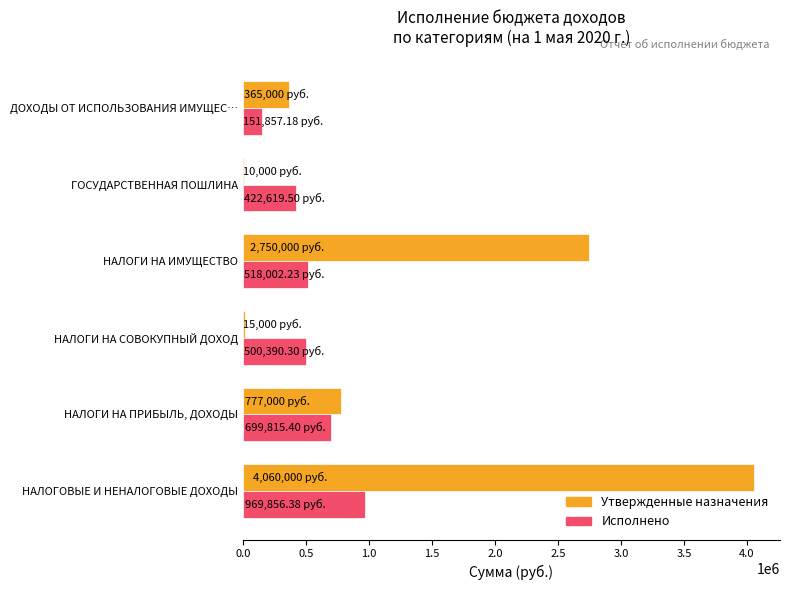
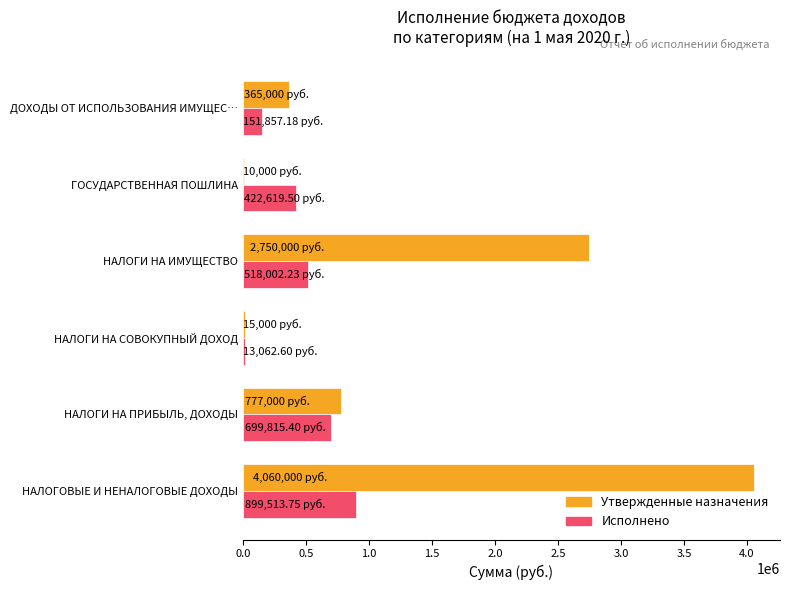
Исполнено, НАЛОГИ НА СОВОКУПНЫЙ ДОХОД: 500,390.30 -> 13,062.60
Исполнено, НАЛОГОВЫЕ И НЕНАЛОГОВЫЕ ДОХОДЫ: 969,856.38 -> 899,513.75
